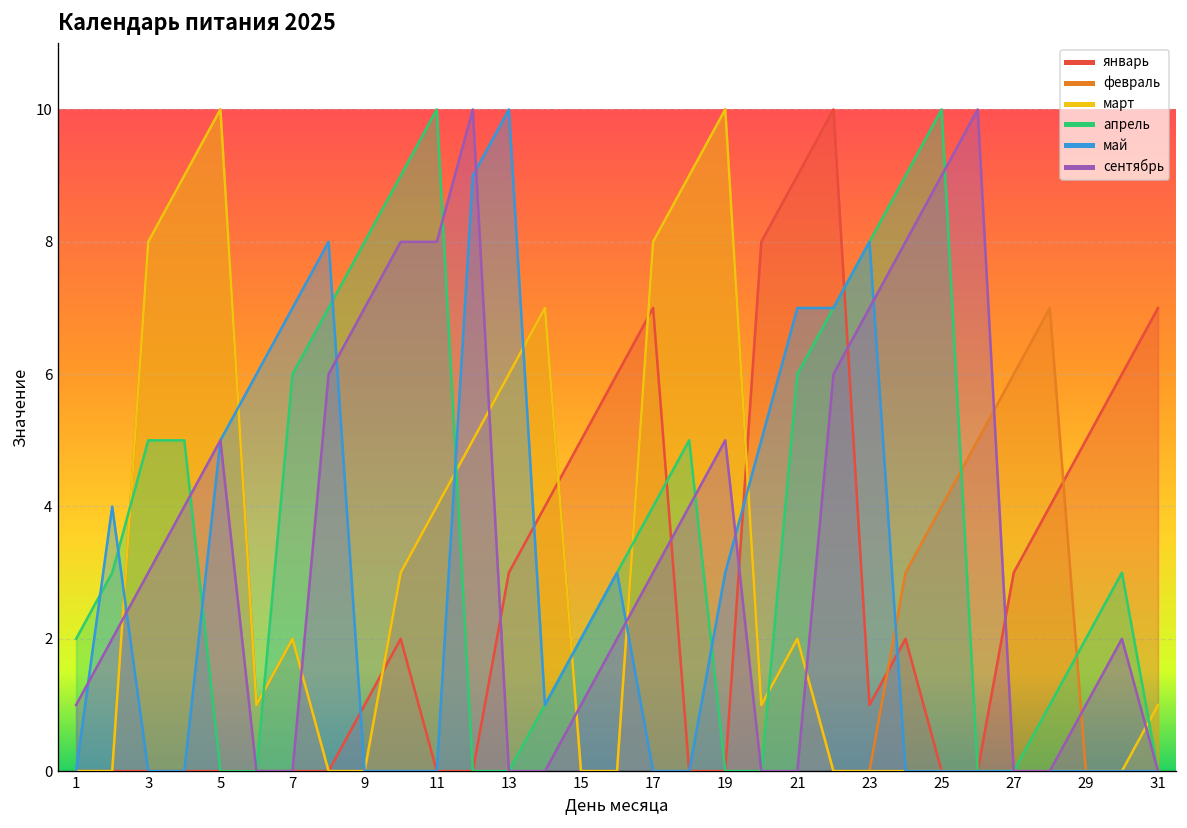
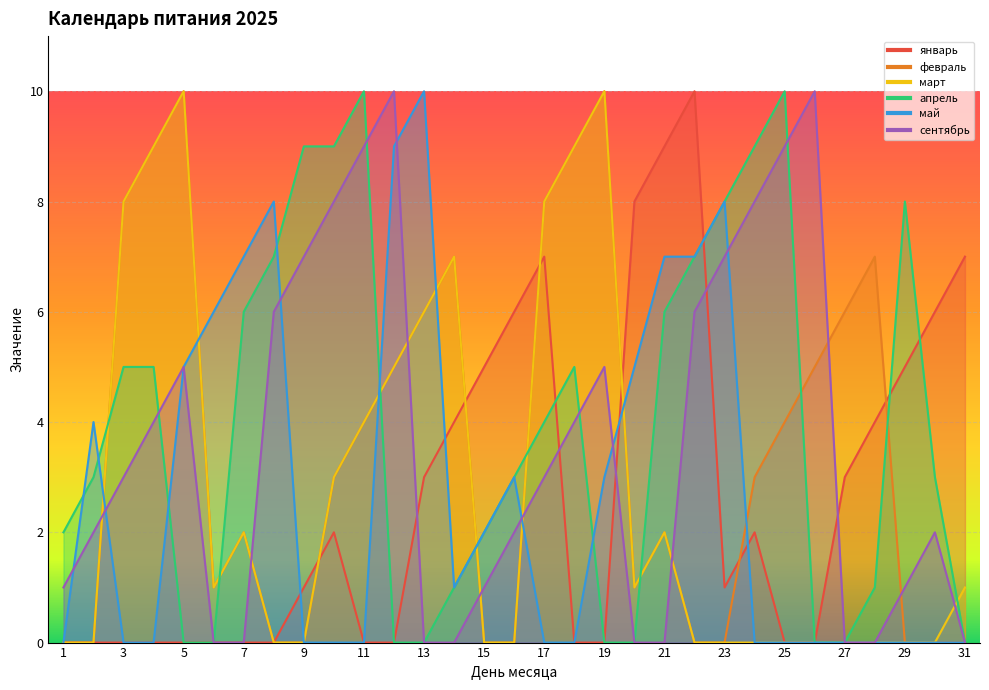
апрель, 9: 8 -> 9
сентябрь, 11: 8 -> 9
апрель, 29: 2 -> 8
